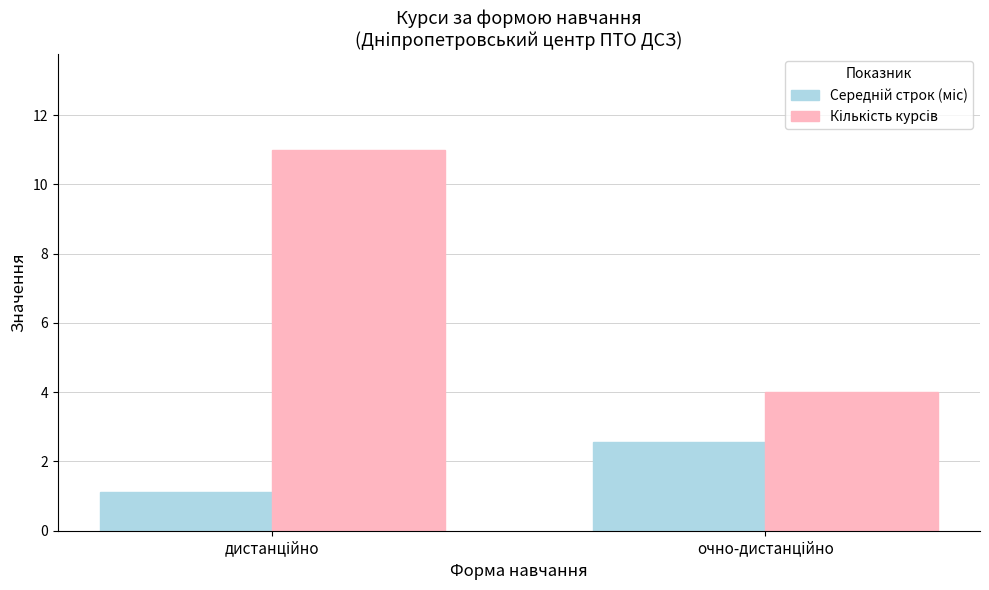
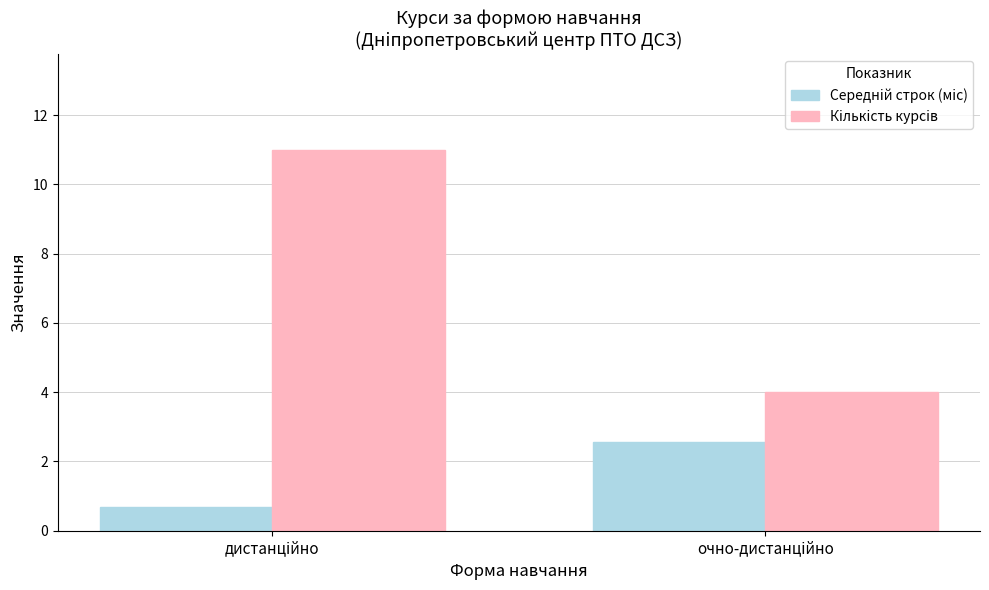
Середній строк (міс), дистанційно: 1.1 -> 0.7
